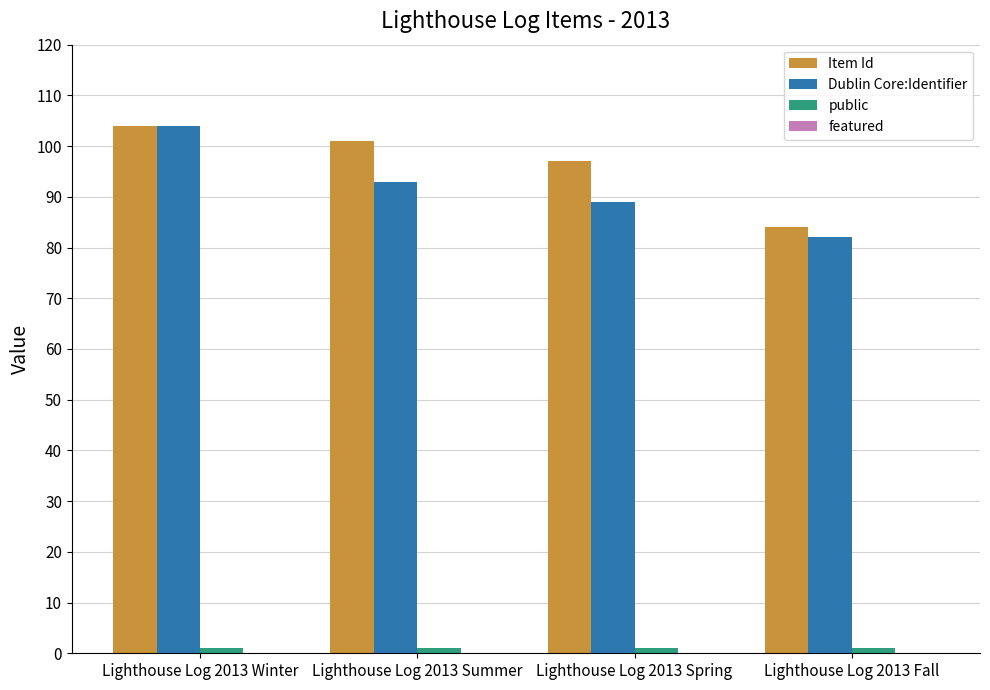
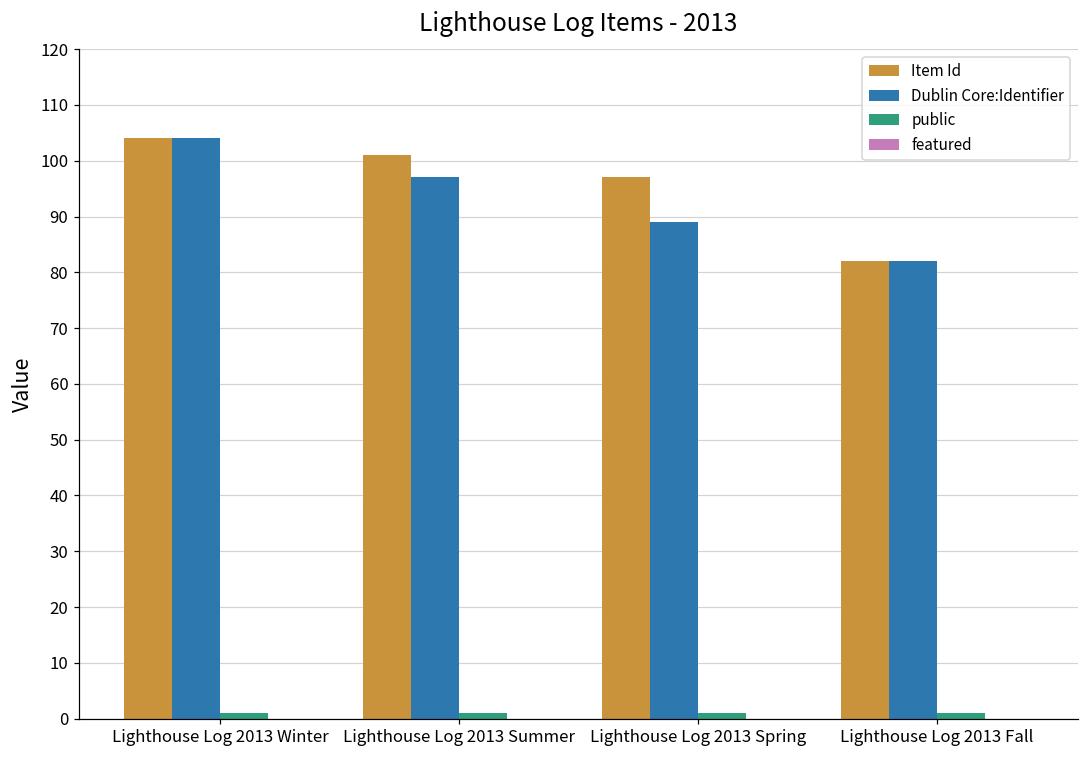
Dublin Core:Identifier, Lighthouse Log 2013 Summer: 93 -> 97
Item Id, Lighthouse Log 2013 Fall: 84 -> 82
